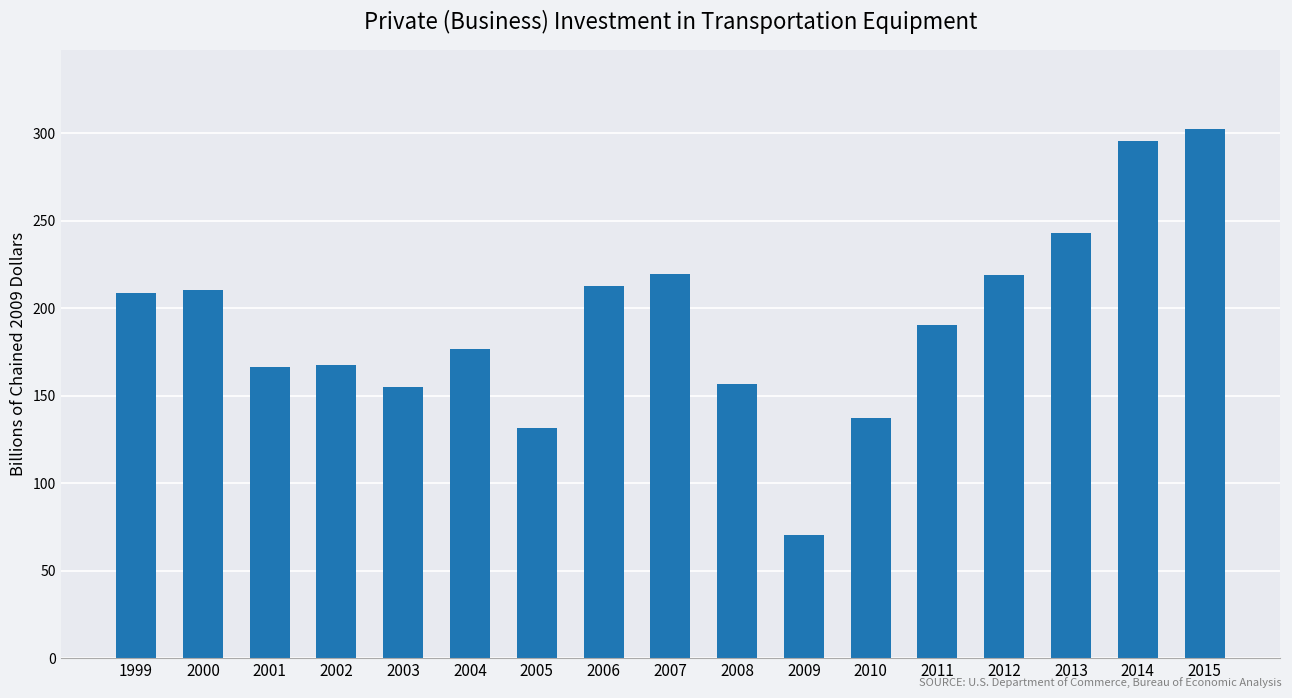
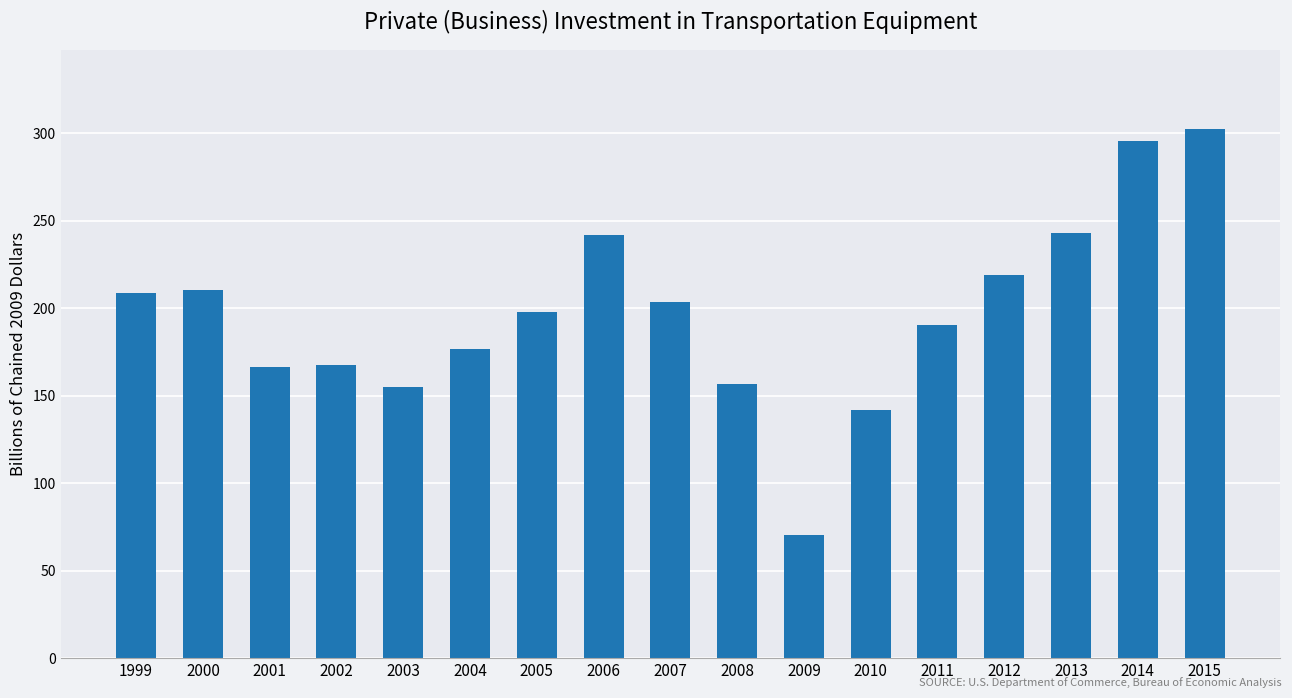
2005: 131 -> 198
2006: 213 -> 242
2007: 219 -> 204
2010: 137 -> 142
